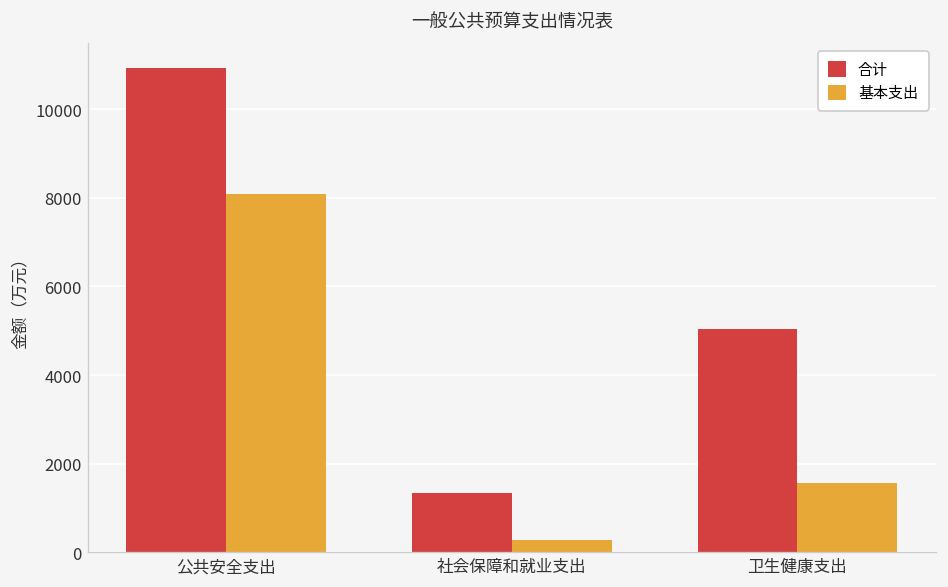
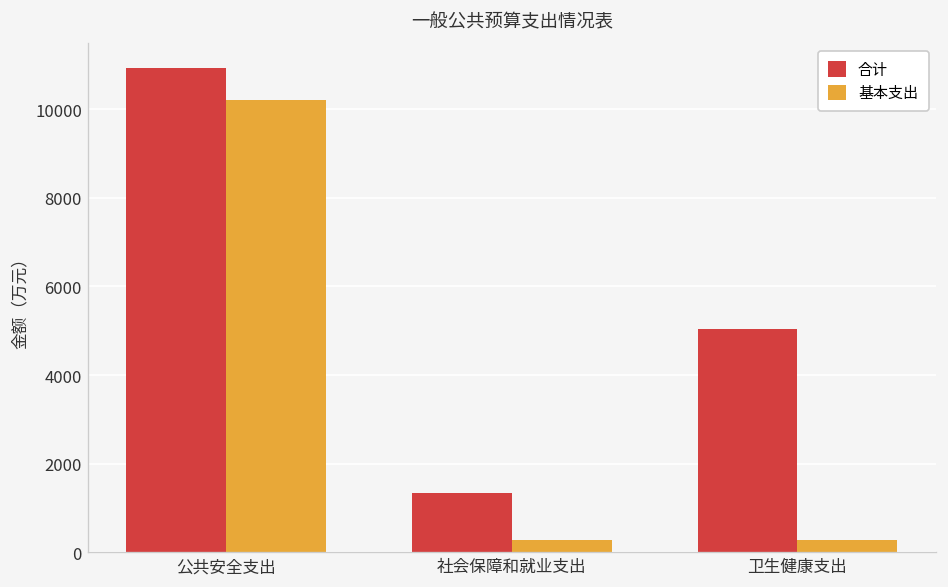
基本支出, 公共安全支出: 8100 -> 10200
基本支出, 卫生健康支出: 1600 -> 300
